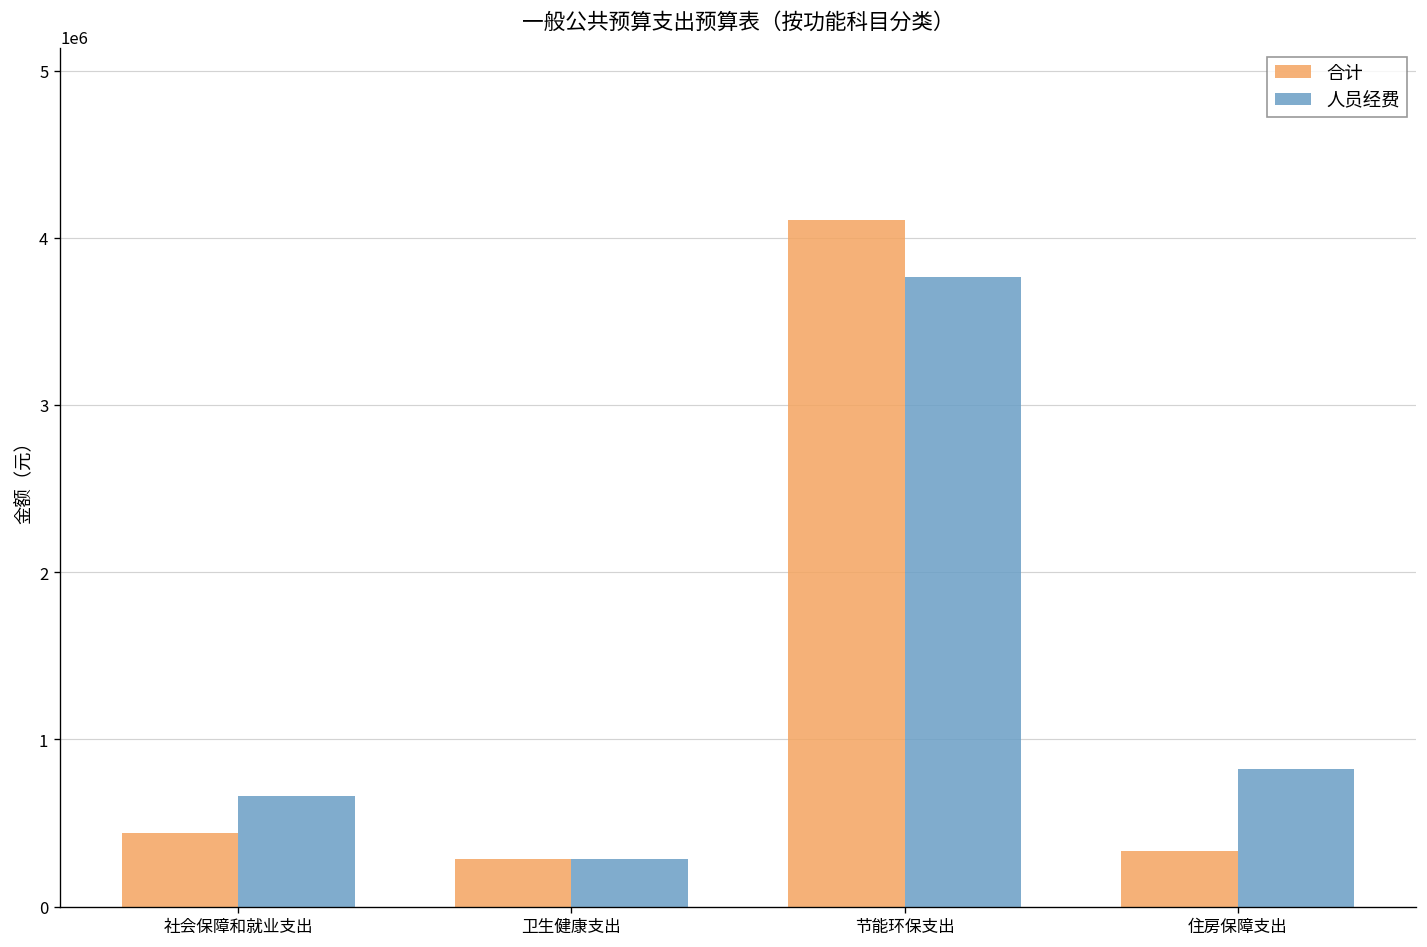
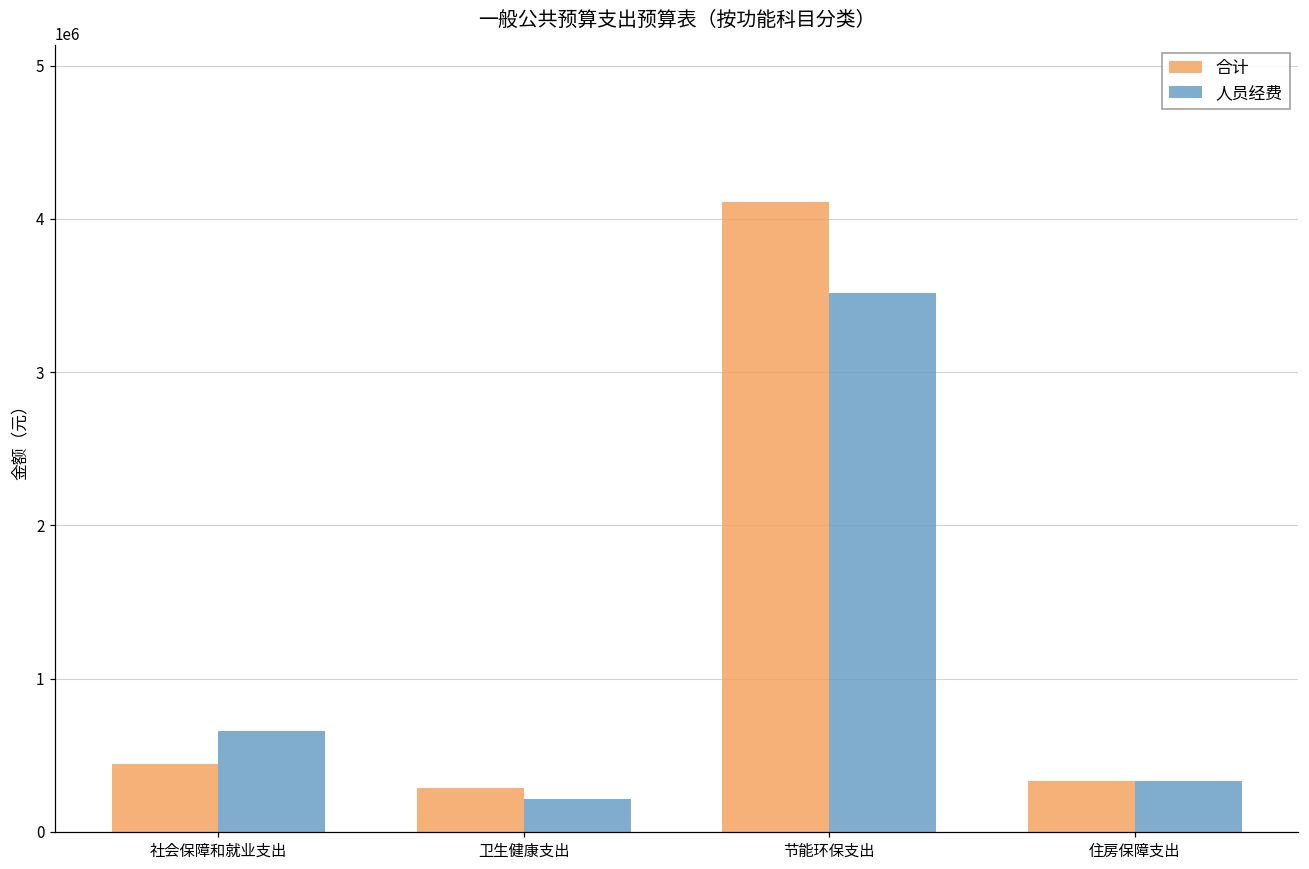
人员经费, 卫生健康支出: 290000 -> 210000
人员经费, 节能环保支出: 3760000 -> 3520000
人员经费, 住房保障支出: 820000 -> 330000
